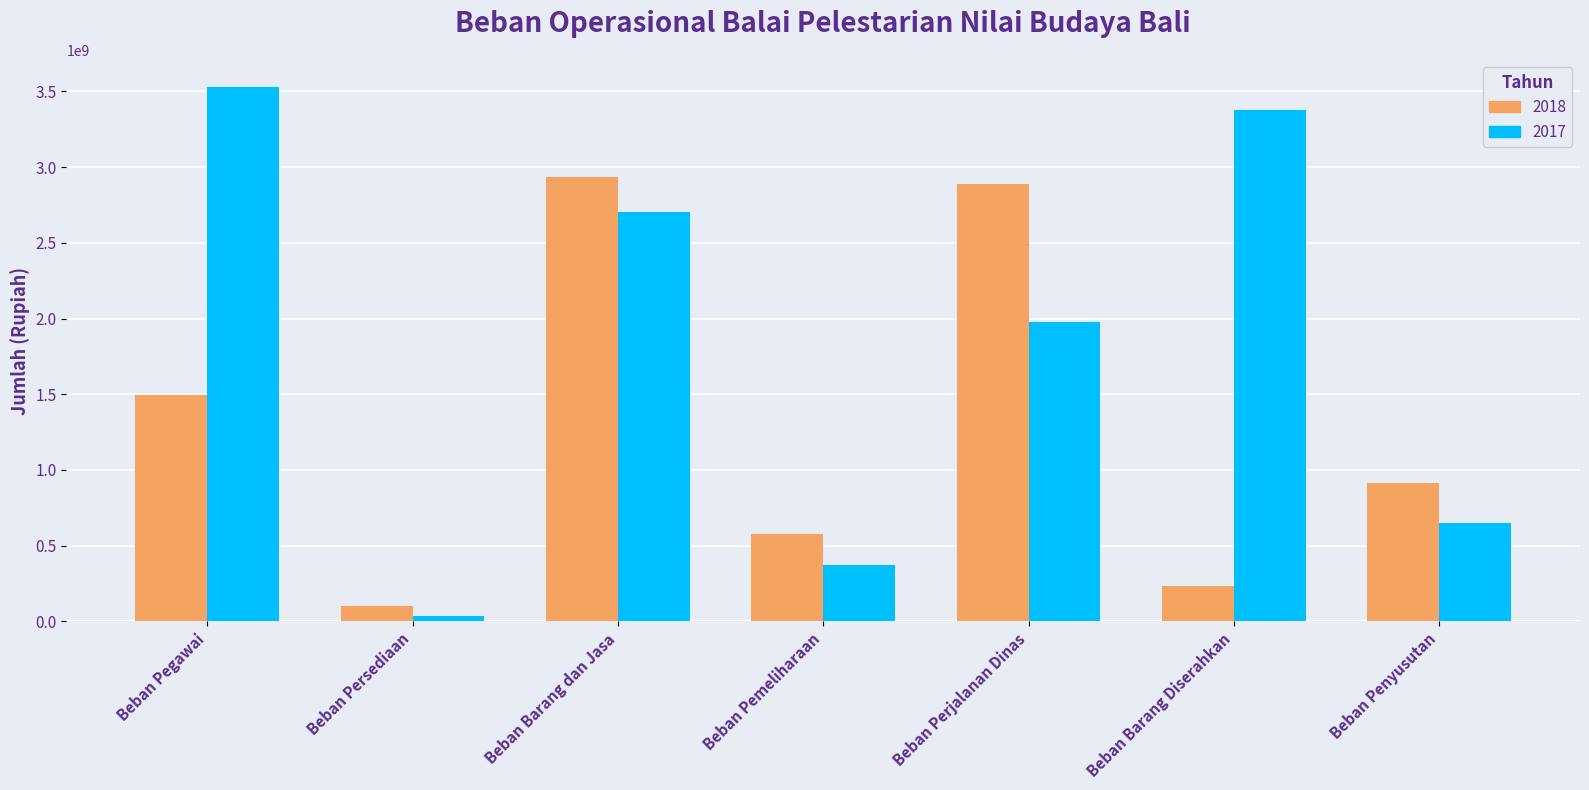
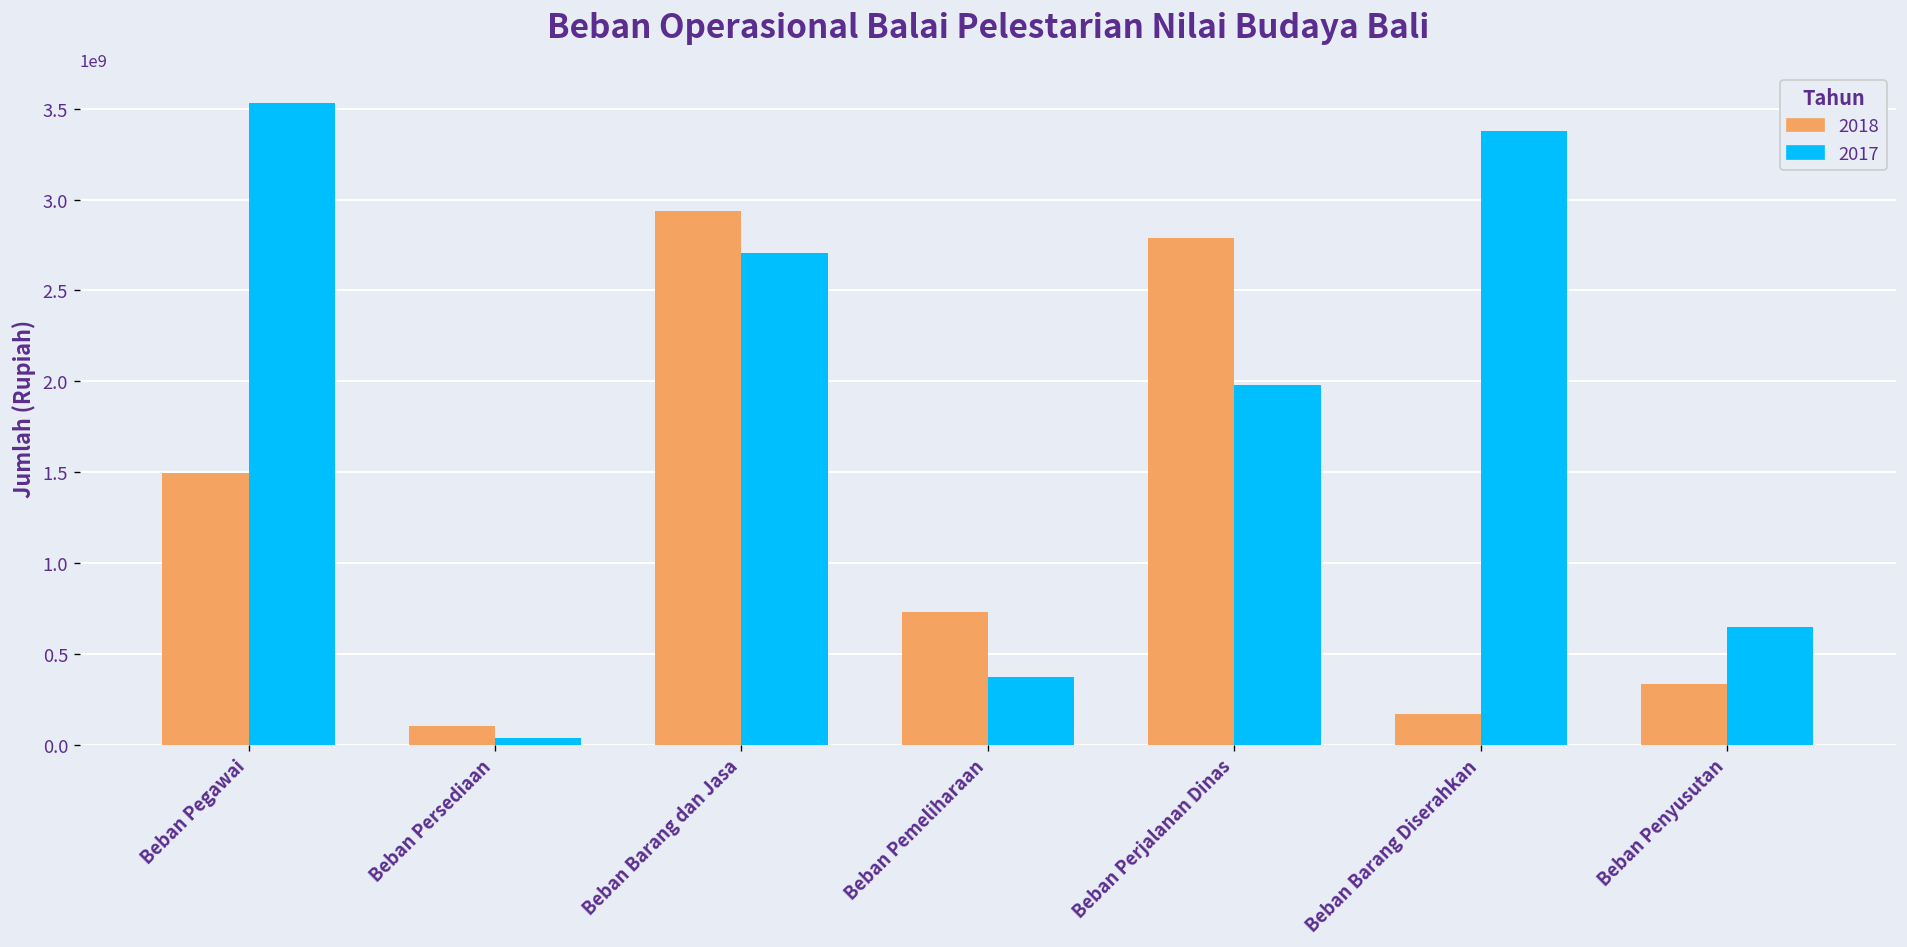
2018, Beban Pemeliharaan: 580000000 -> 730000000
2018, Beban Perjalanan Dinas: 2890000000 -> 2790000000
2018, Beban Barang Diserahkan: 230000000 -> 170000000
2018, Beban Penyusutan: 910000000 -> 330000000
